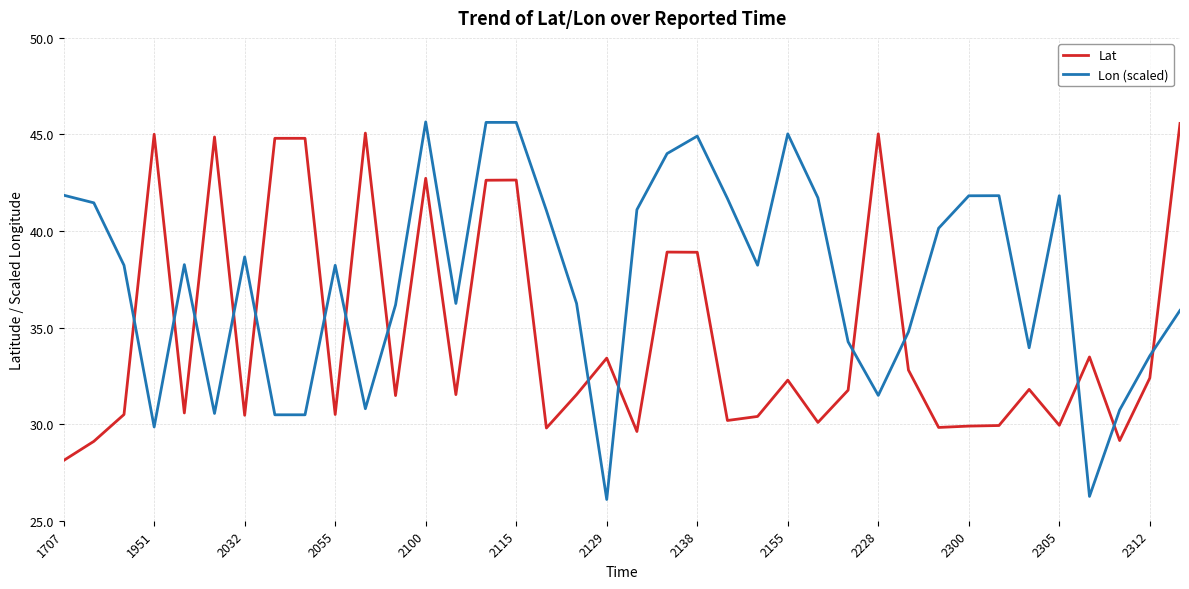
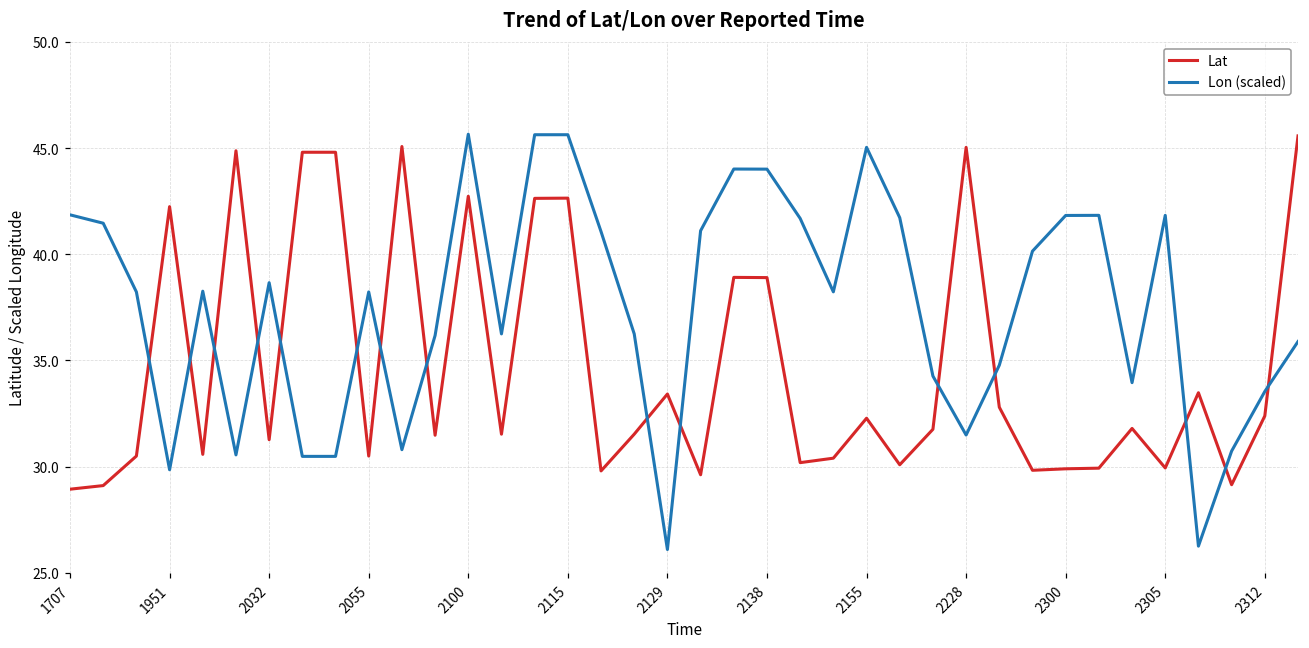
Lat, 1707: 28.1 -> 28.9
Lat, 1951: 45.0 -> 42.2
Lat, 2032: 30.5 -> 31.3
Lon (scaled), 2138: 44.9 -> 44.0
